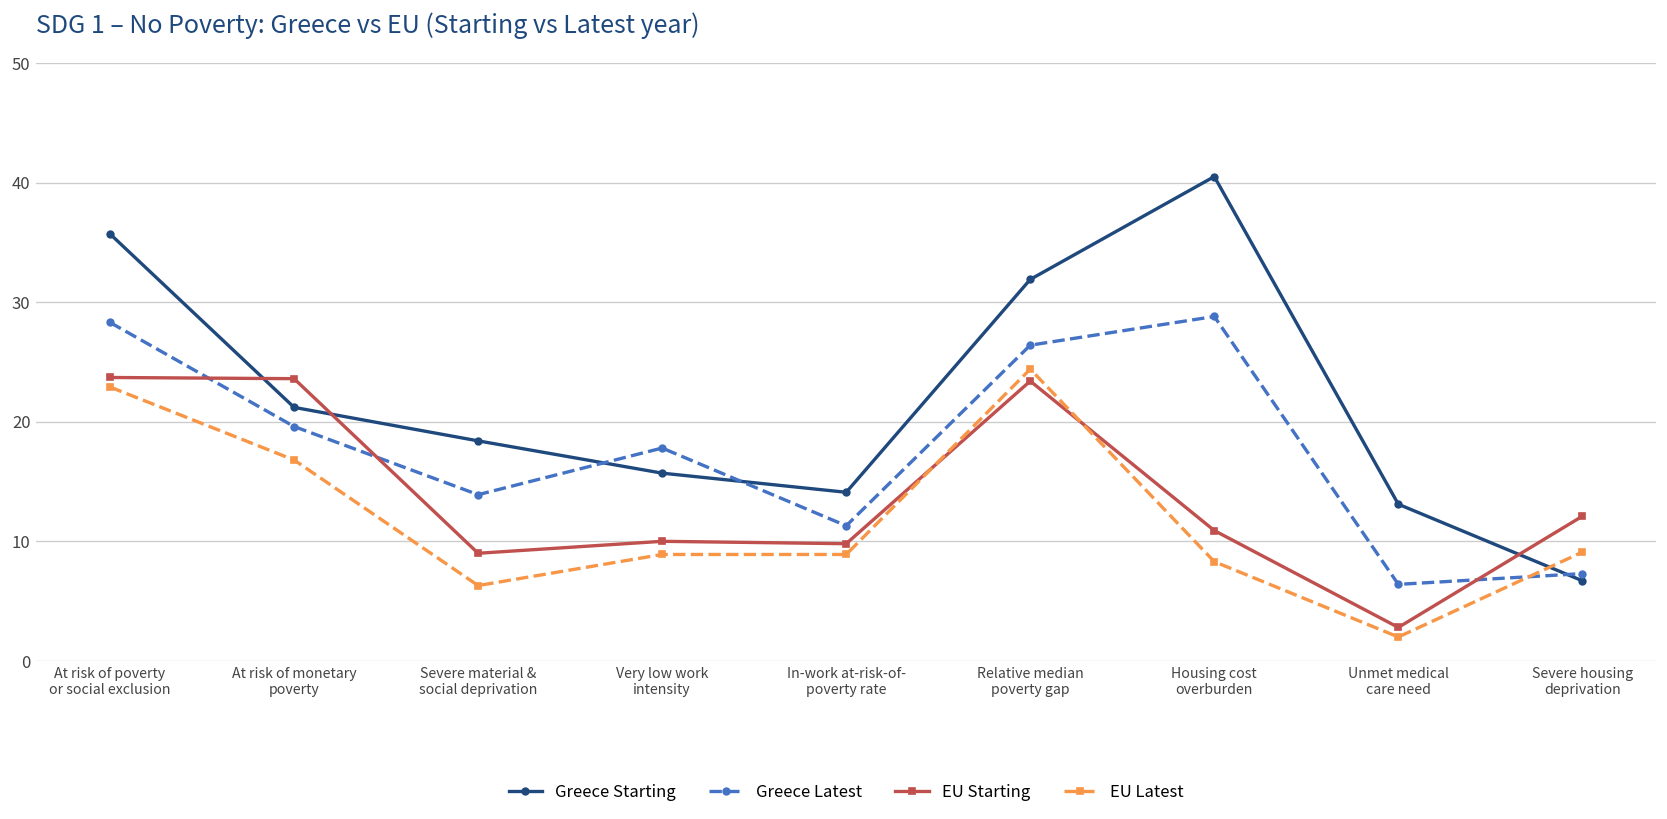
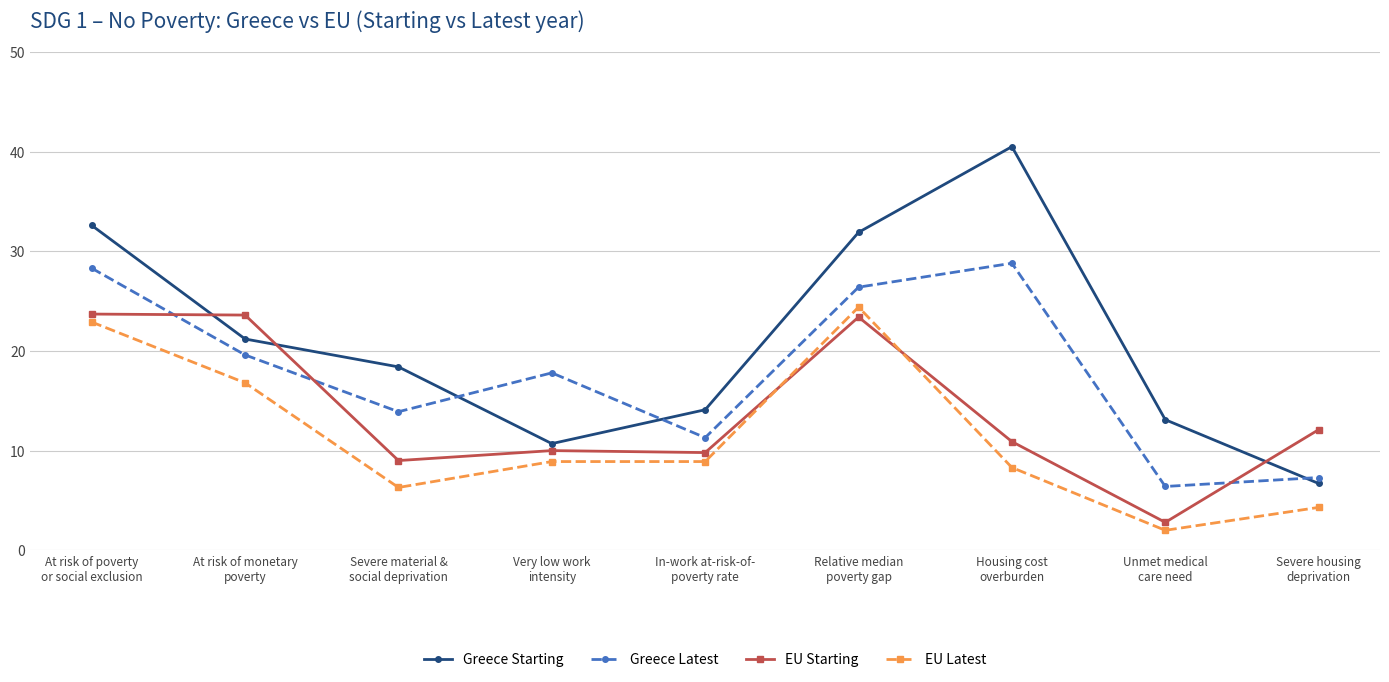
Greece Starting, At risk of poverty or social exclusion: 36 -> 33
Greece Starting, Very low work intensity: 16 -> 11
EU Latest, Severe housing deprivation: 9 -> 4
